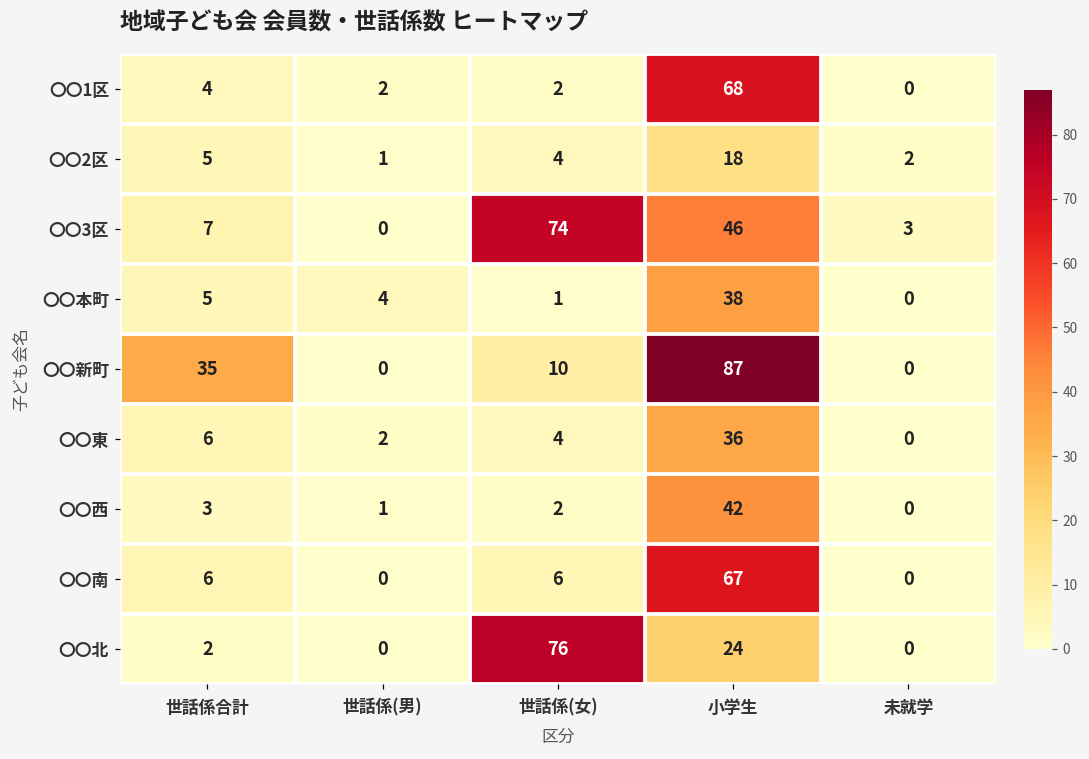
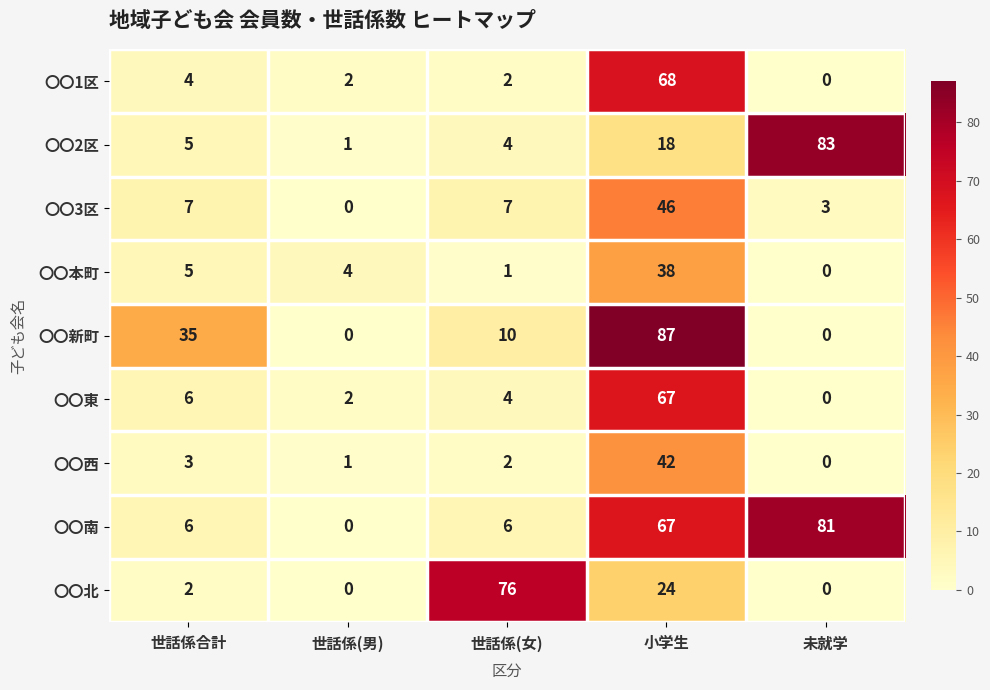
〇〇2区, 未就学: 2 -> 83
〇〇3区, 世話係(女): 74 -> 7
〇〇東, 小学生: 36 -> 67
〇〇南, 未就学: 0 -> 81
